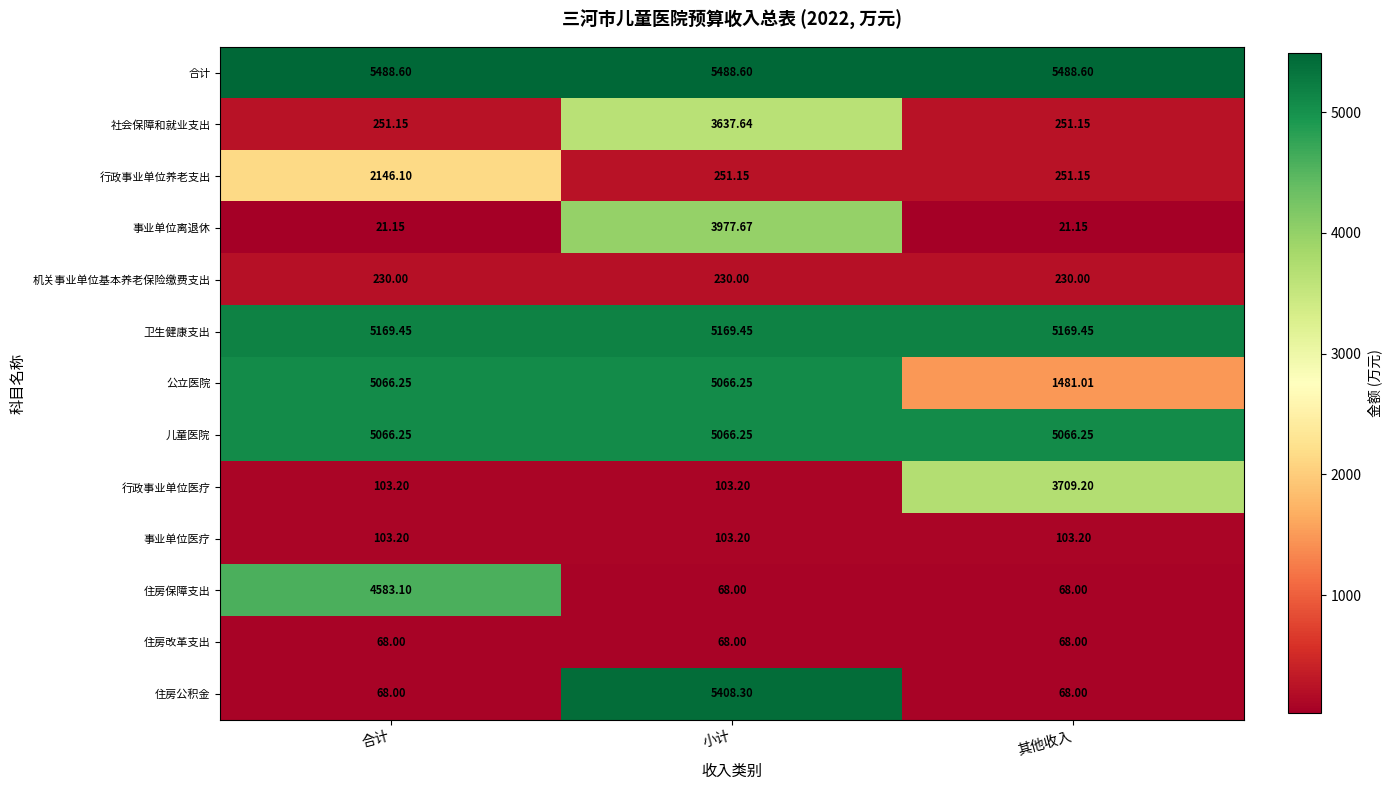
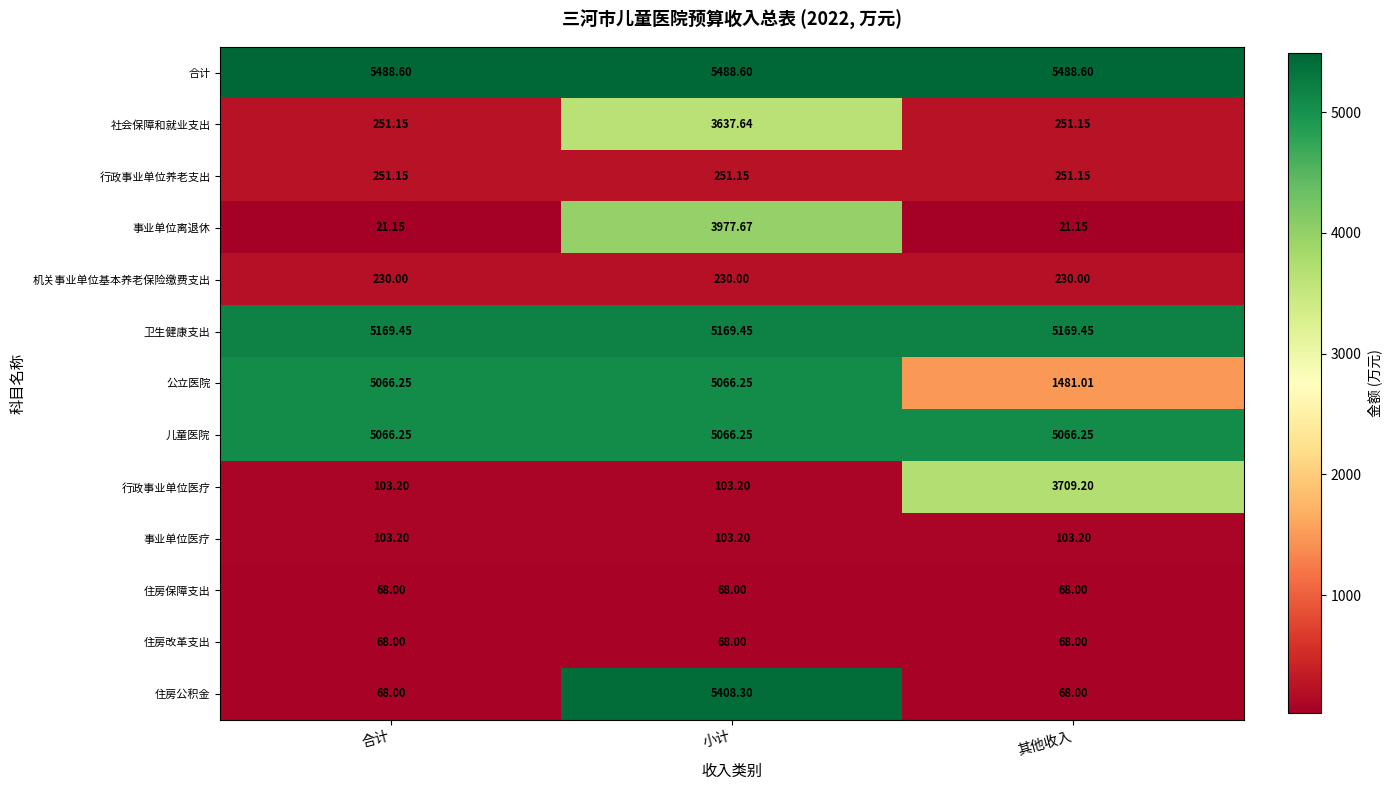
行政事业单位养老支出, 合计: 2146.10 -> 251.15
住房保障支出, 合计: 4583.10 -> 68.00
